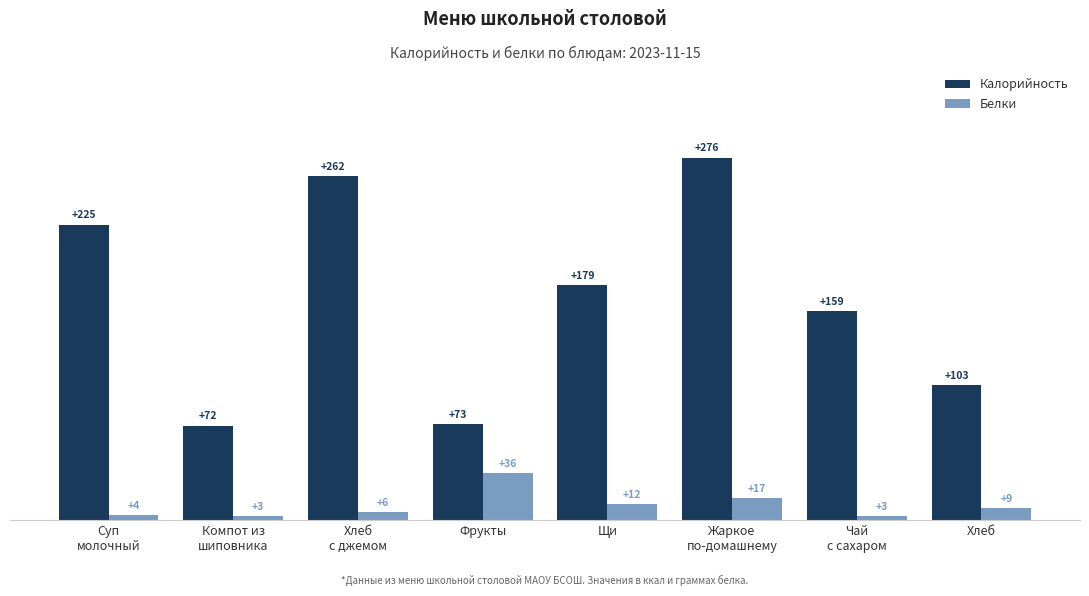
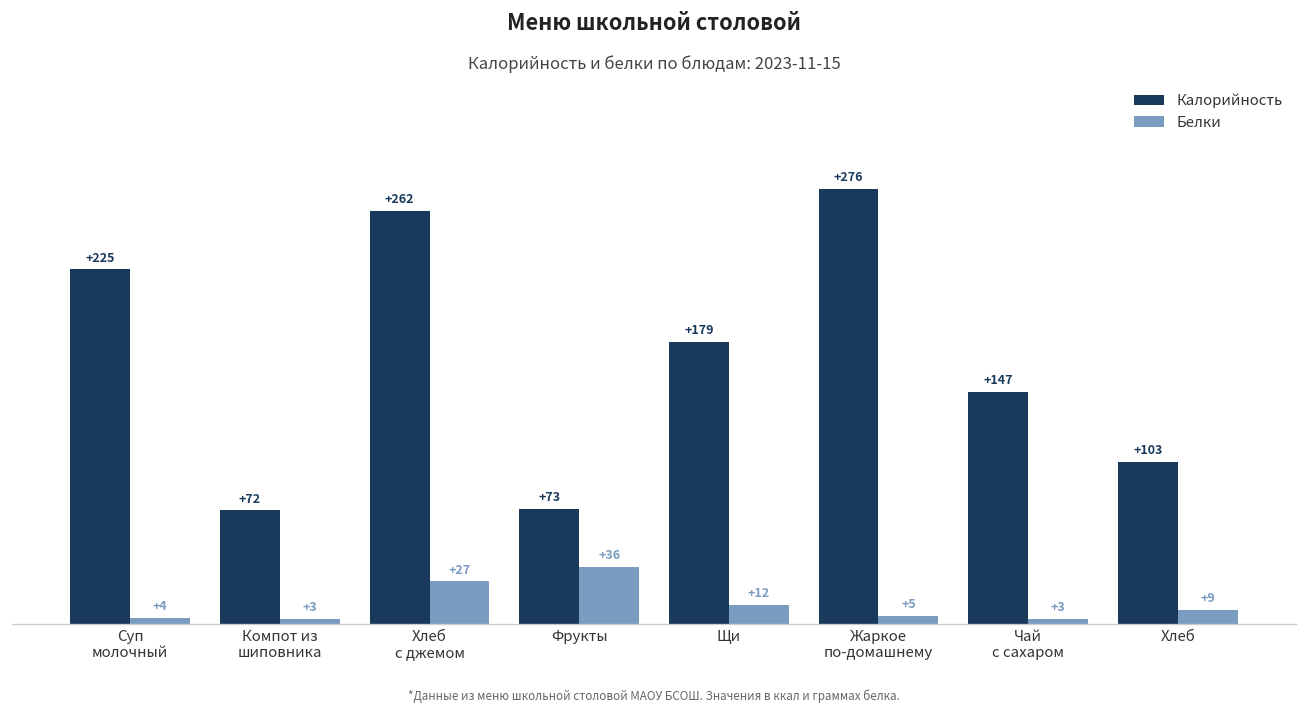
Белки, Хлеб с джемом: +6 -> +27
Белки, Жаркое по-домашнему: +17 -> +5
Калорийность, Чай с сахаром: +159 -> +147
